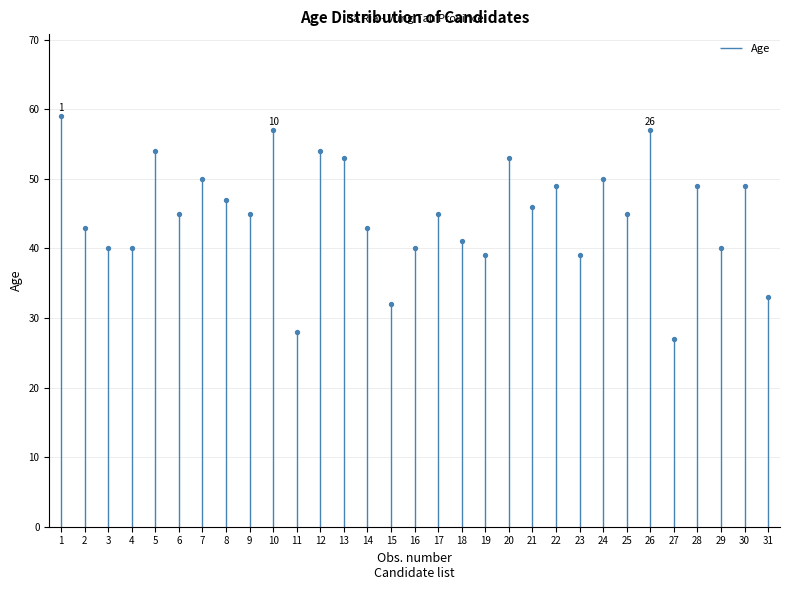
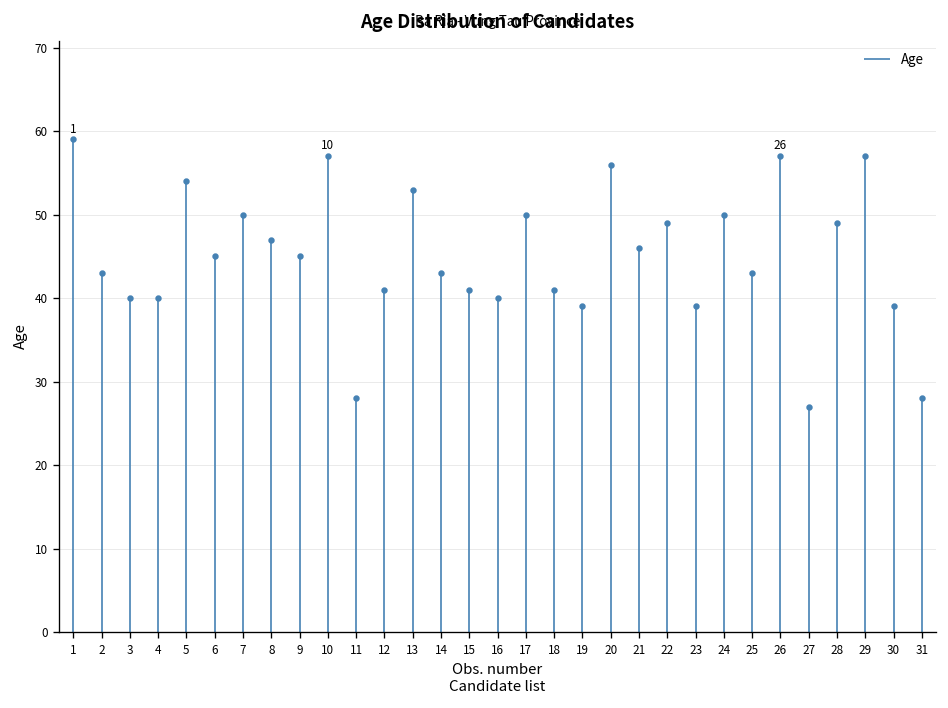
12: 54 -> 41
15: 32 -> 41
17: 45 -> 50
20: 53 -> 56
25: 45 -> 43
29: 40 -> 57
30: 49 -> 39
31: 33 -> 28
